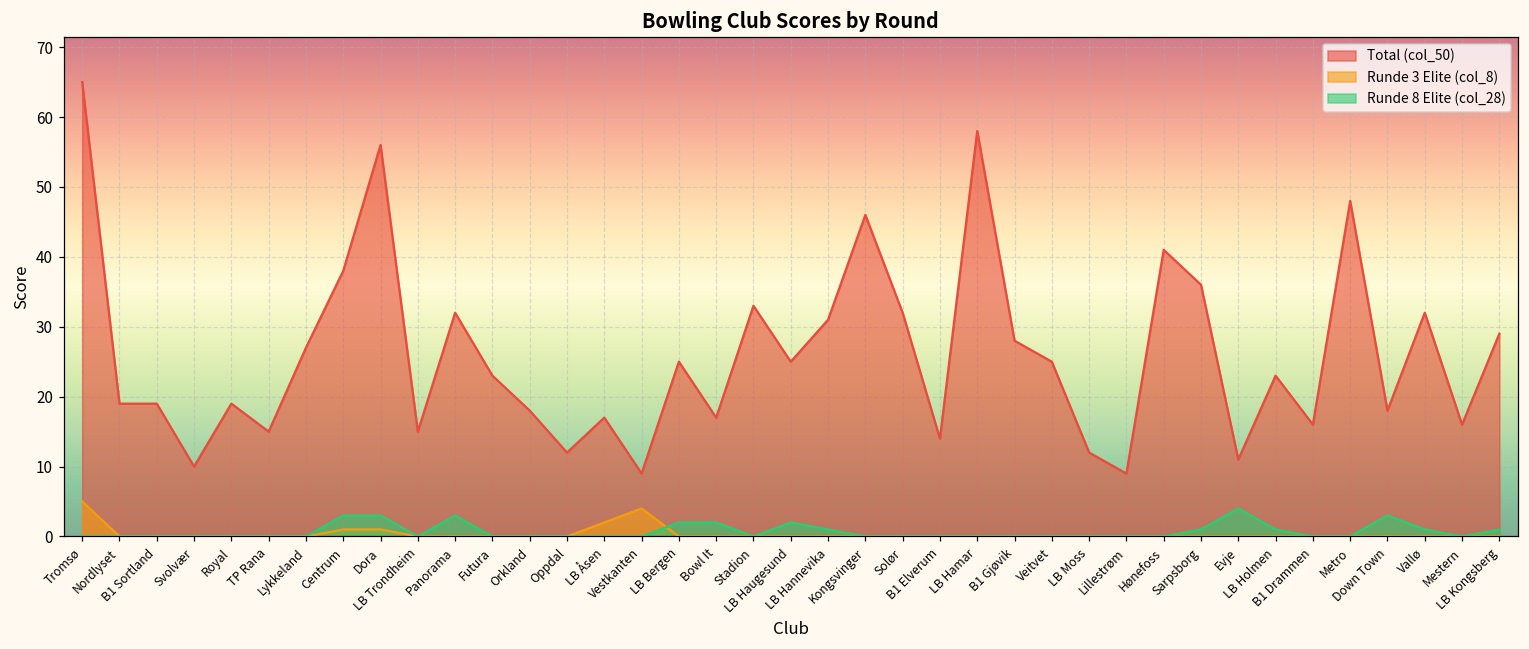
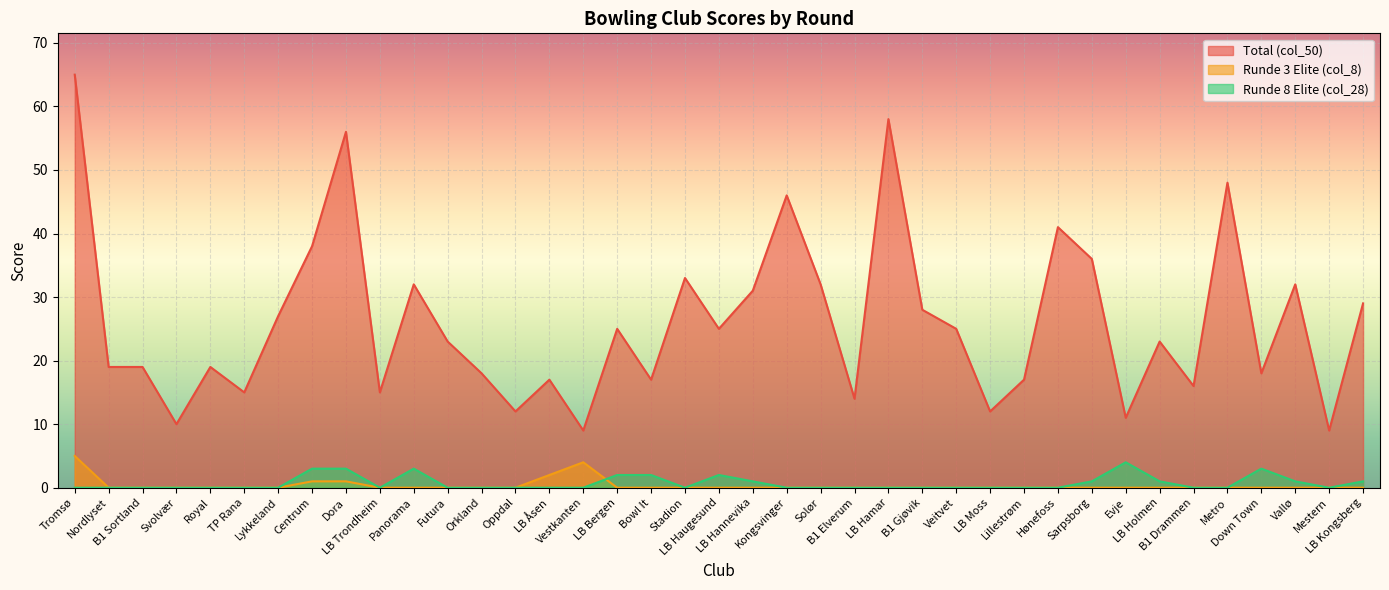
Total (col_50), Lillestrøm: 9 -> 17
Total (col_50), Mestern: 16 -> 9
